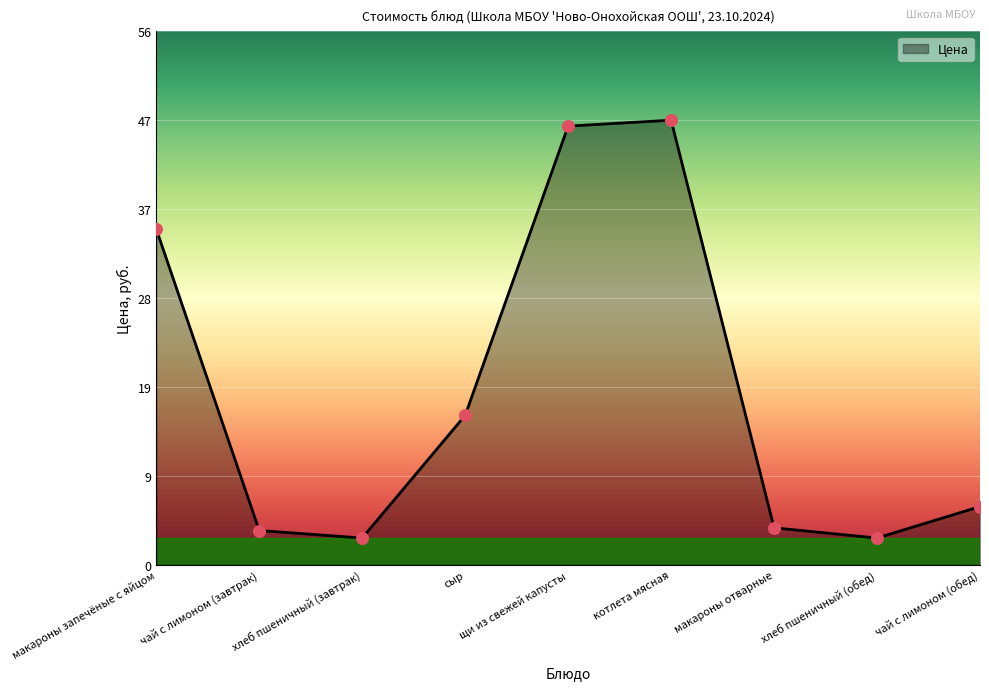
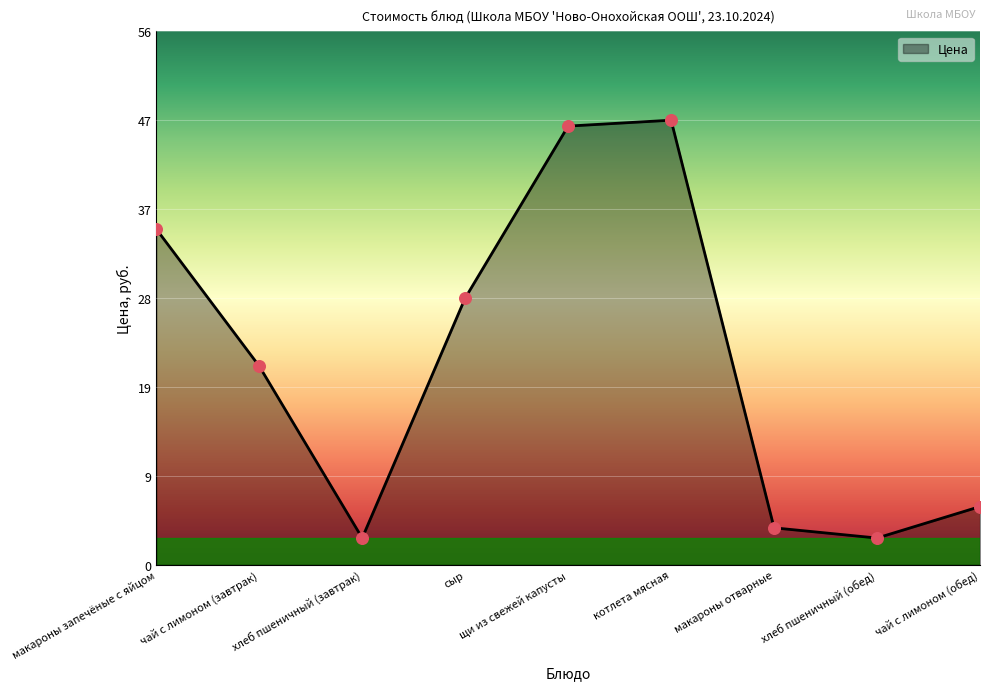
чай с лимоном (завтрак): 4 -> 21
сыр: 16 -> 28
